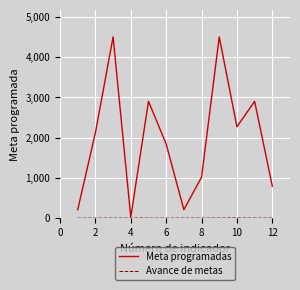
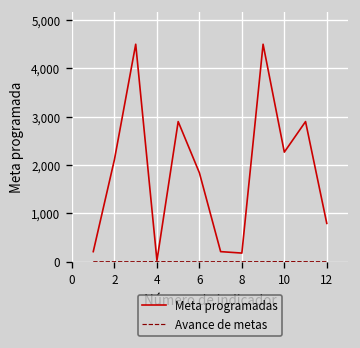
Meta programadas, 8: 1,000 -> 200
